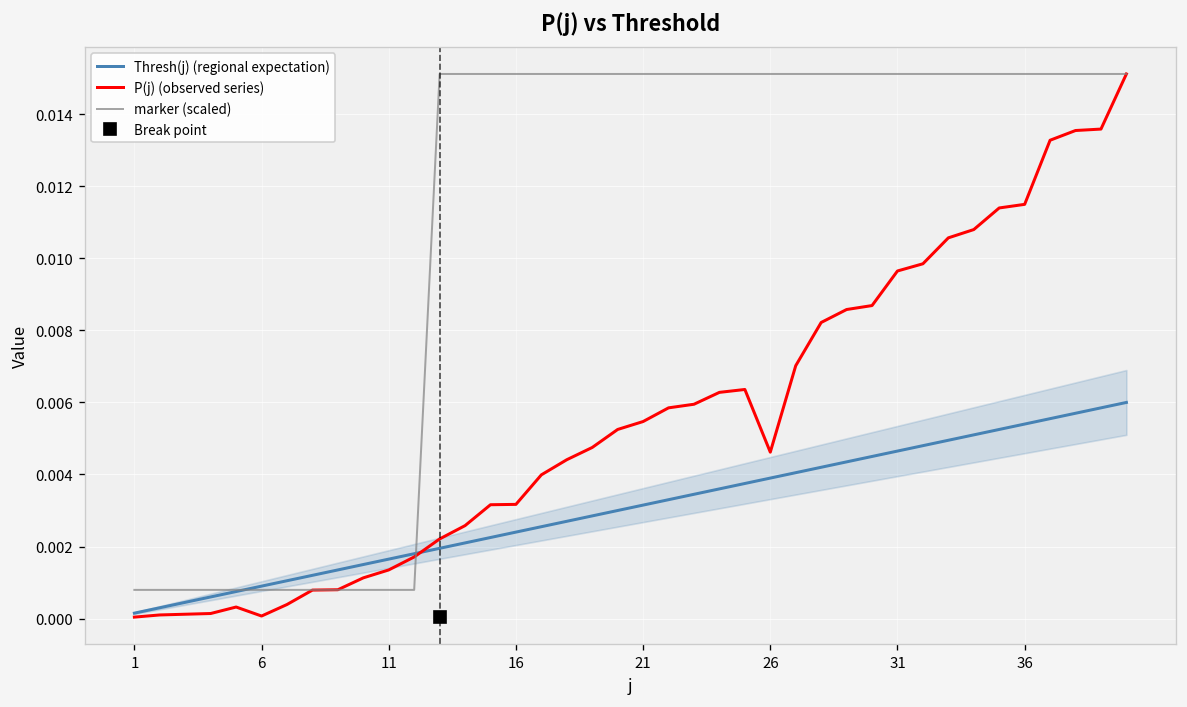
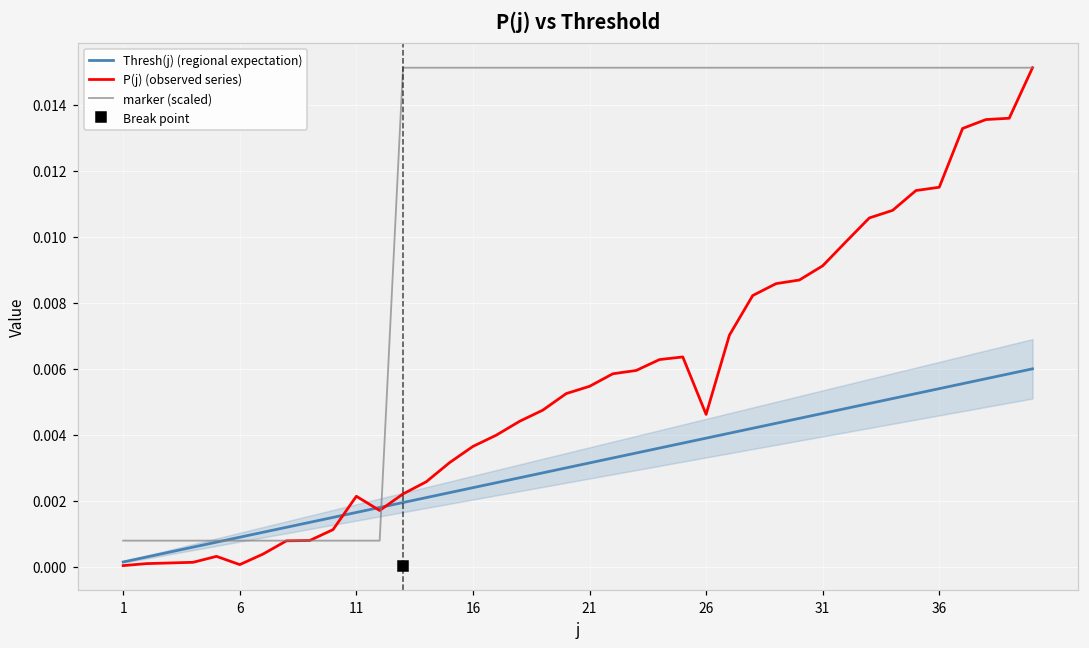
P(j) (observed series), 11: 0.0014 -> 0.0021
P(j) (observed series), 16: 0.0032 -> 0.0037
P(j) (observed series), 31: 0.0097 -> 0.0091
